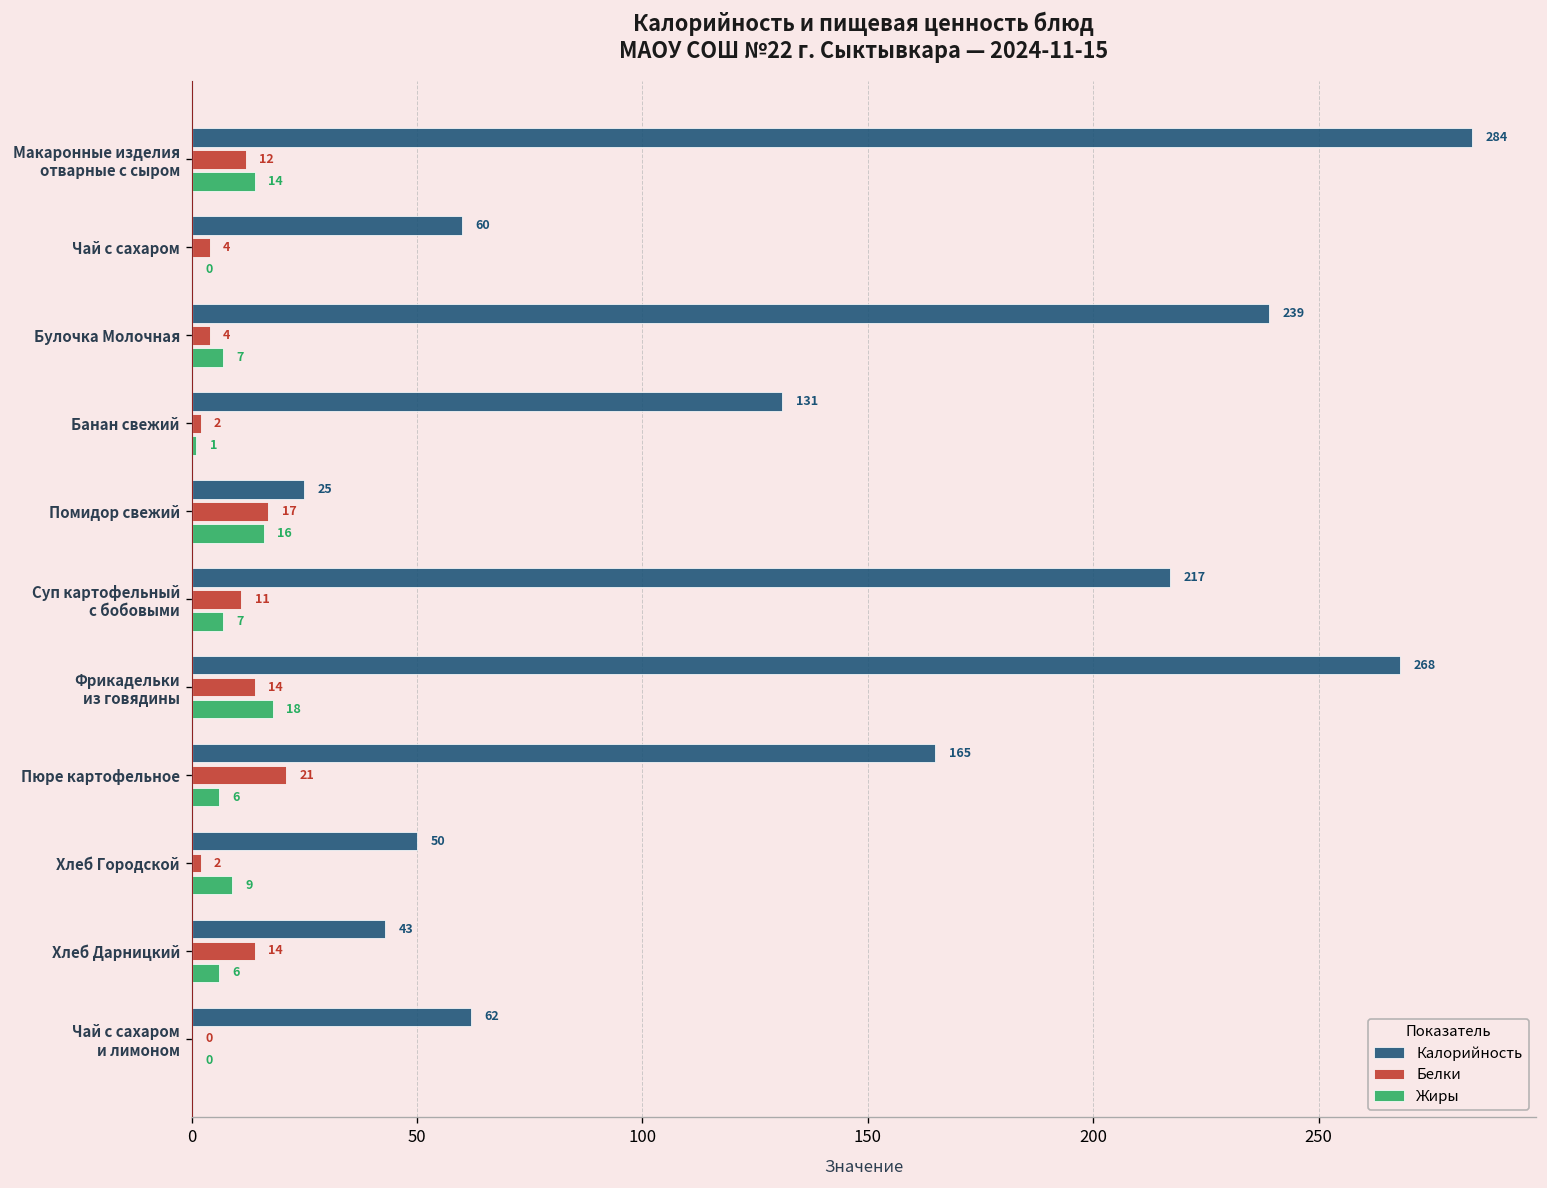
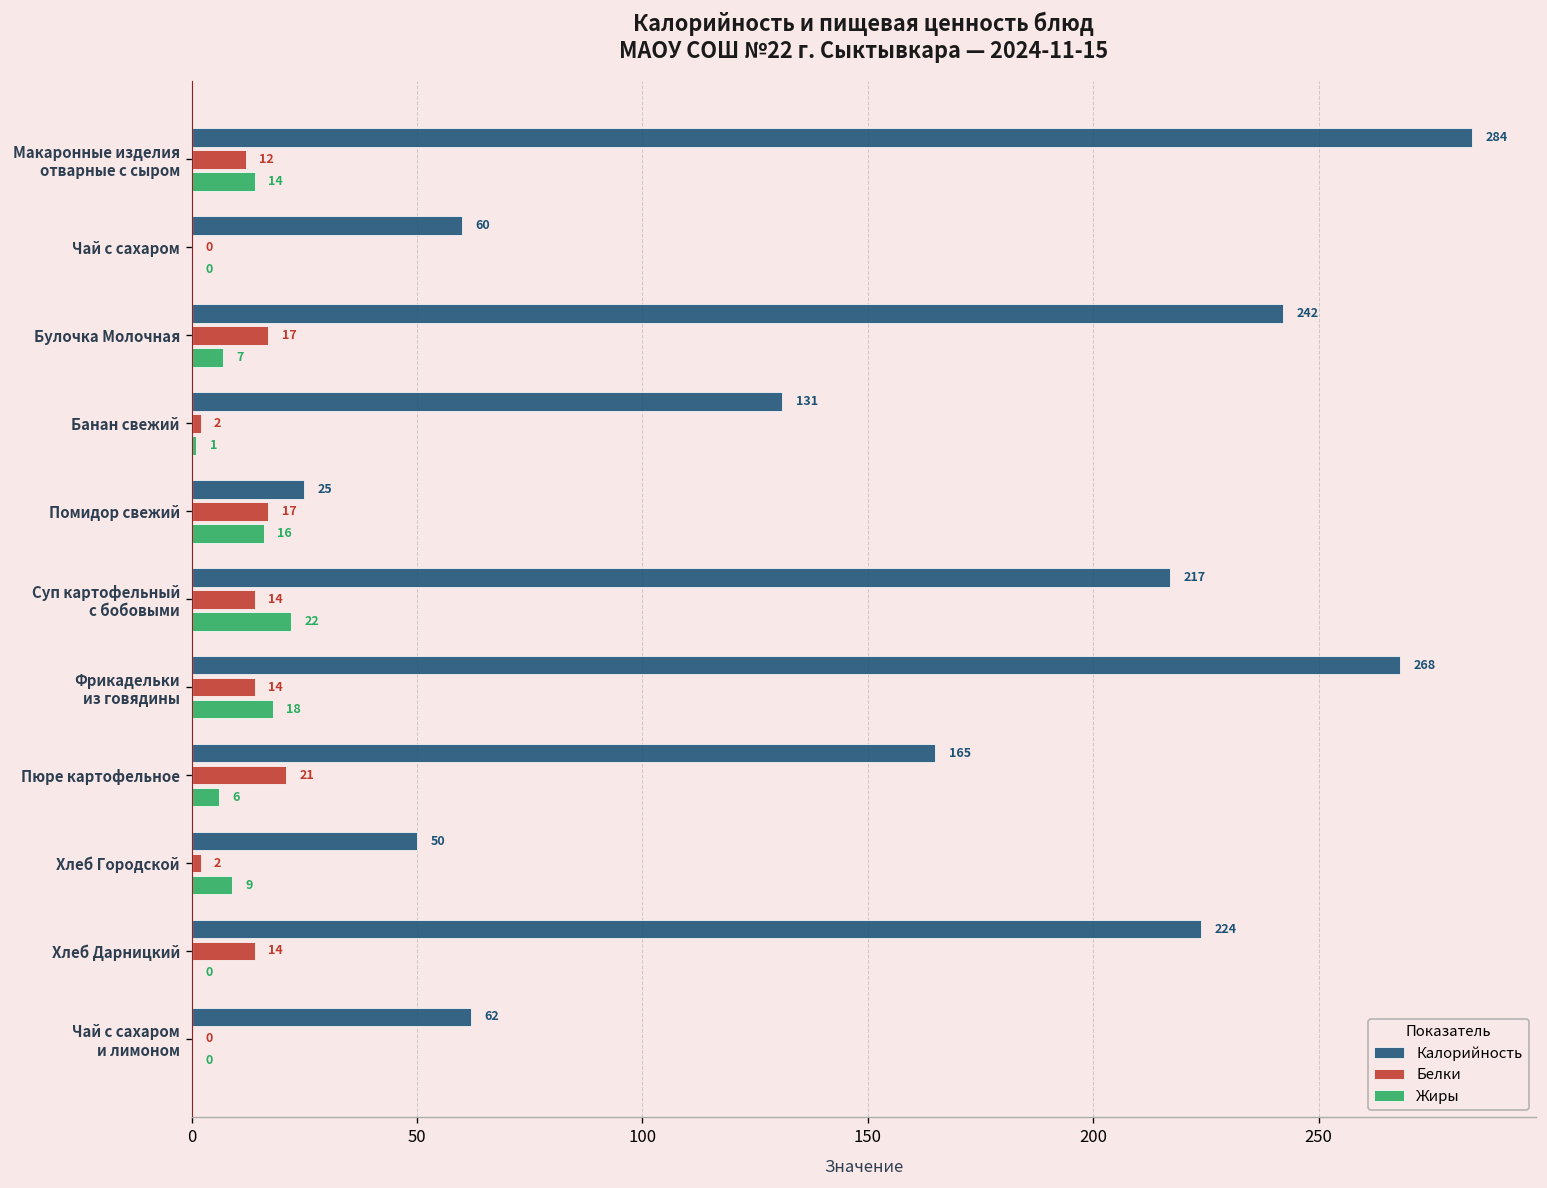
Белки, Чай с сахаром: 4 -> 0
Калорийность, Булочка Молочная: 239 -> 242
Белки, Булочка Молочная: 4 -> 17
Белки, Суп картофельный с бобовыми: 11 -> 14
Жиры, Суп картофельный с бобовыми: 7 -> 22
Калорийность, Хлеб Дарницкий: 43 -> 224
Жиры, Хлеб Дарницкий: 6 -> 0
